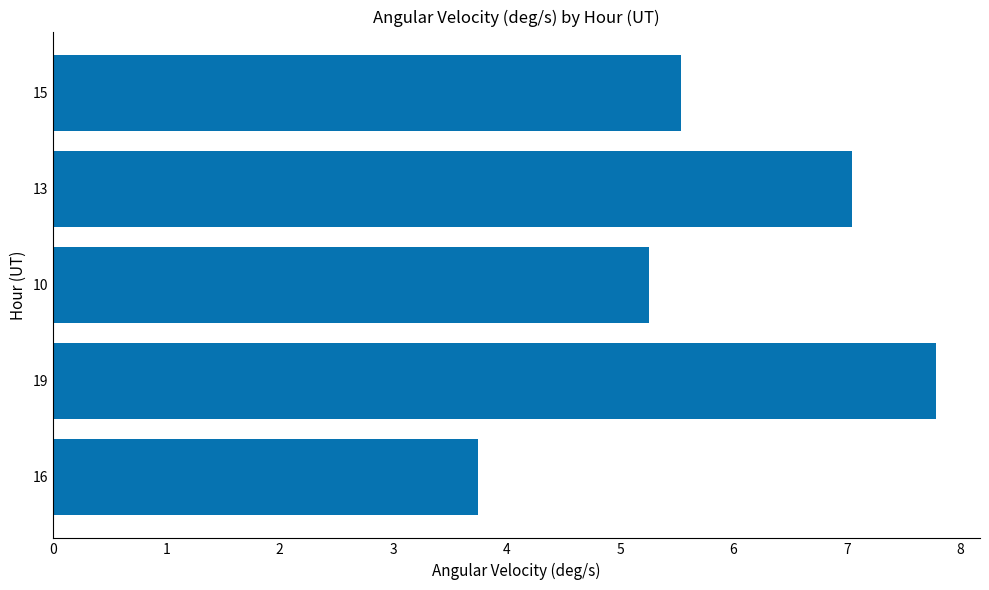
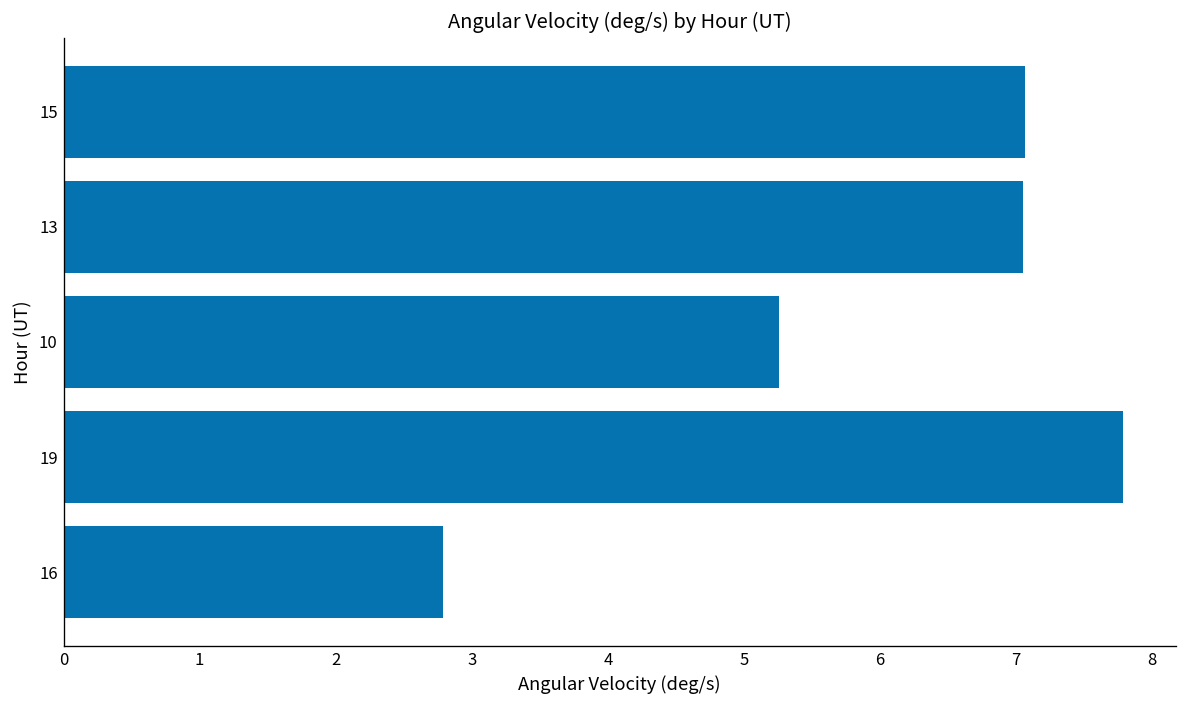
15: 5.54 -> 7.06
16: 3.75 -> 2.79
